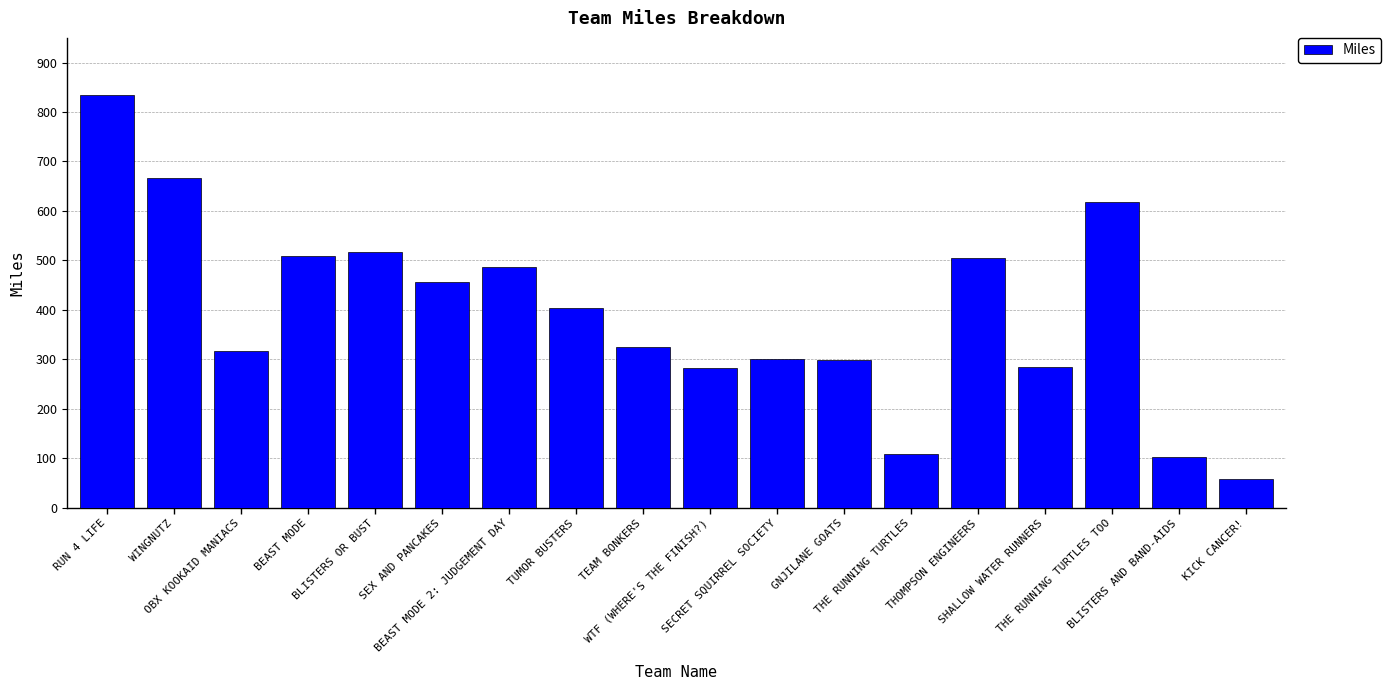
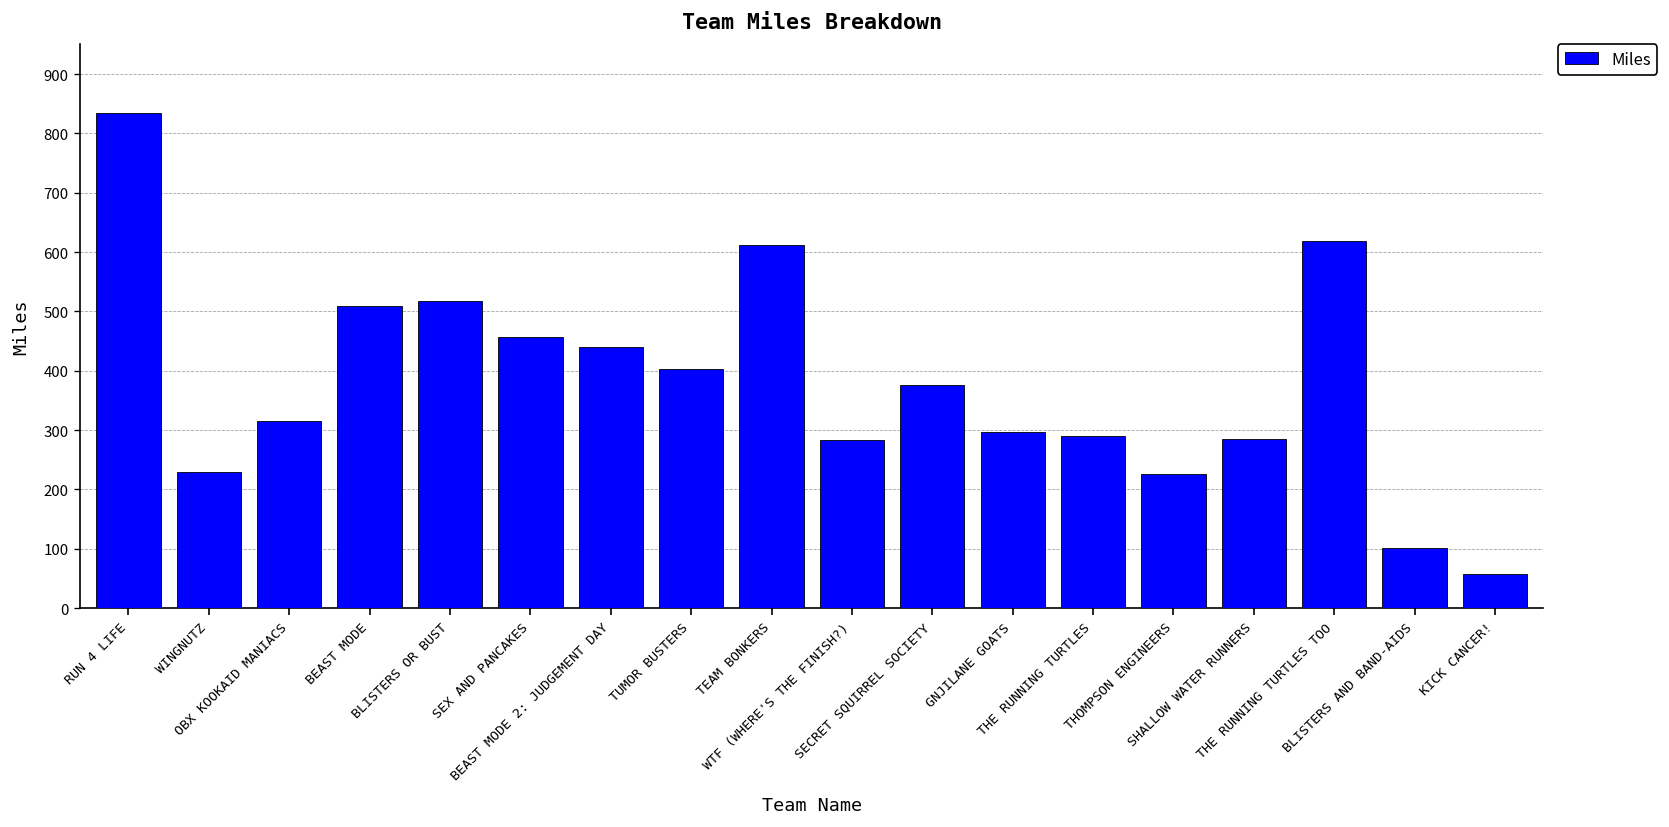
WINGNUTZ: 670 -> 230
BEAST MODE 2: JUDGEMENT DAY: 490 -> 440
TEAM BONKERS: 330 -> 610
SECRET SQUIRREL SOCIETY: 300 -> 380
THE RUNNING TURTLES: 110 -> 290
THOMPSON ENGINEERS: 500 -> 230
